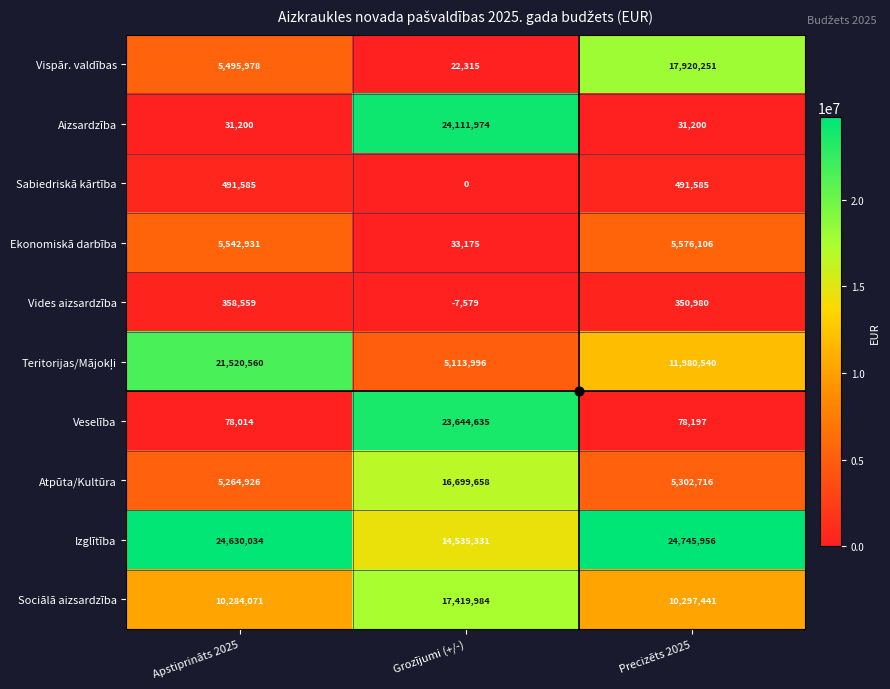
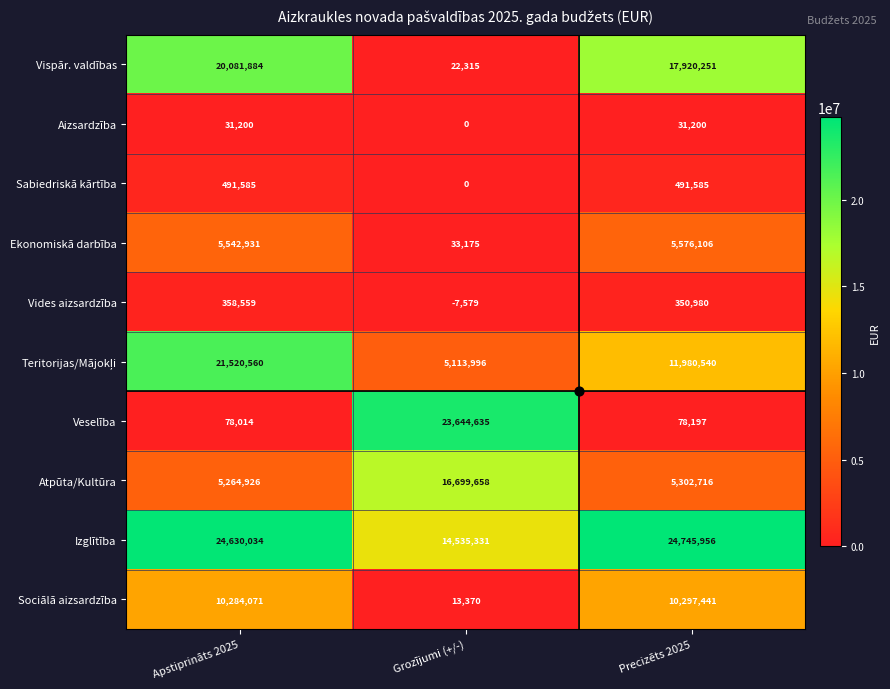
Vispār. valdības, Apstiprināts 2025: 5,495,978 -> 20,081,884
Aizsardzība, Grozījumi (+/-): 24,111,974 -> 0
Sociālā aizsardzība, Grozījumi (+/-): 17,419,984 -> 13,370
